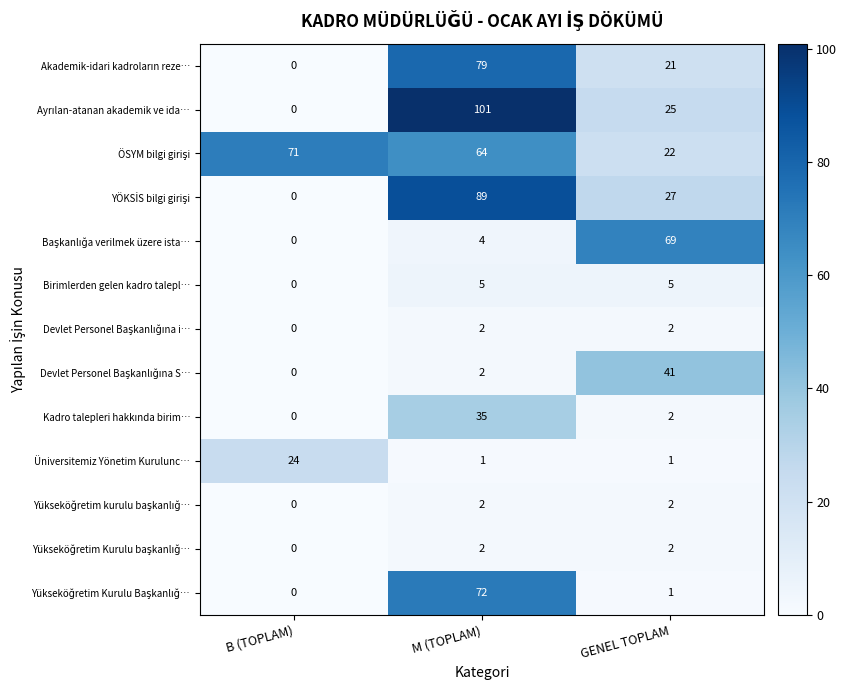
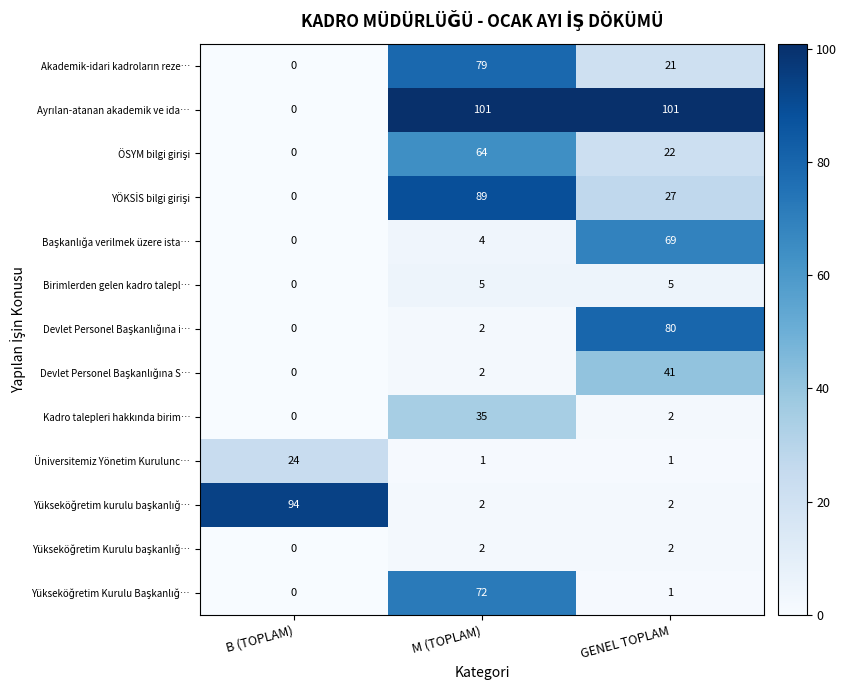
Ayrılan-atanan akademik ve ida…, GENEL TOPLAM: 25 -> 101
ÖSYM bilgi girişi, B (TOPLAM): 71 -> 0
Devlet Personel Başkanlığına i…, GENEL TOPLAM: 2 -> 80
Yükseköğretim kurulu başkanlığ…, B (TOPLAM): 0 -> 94
